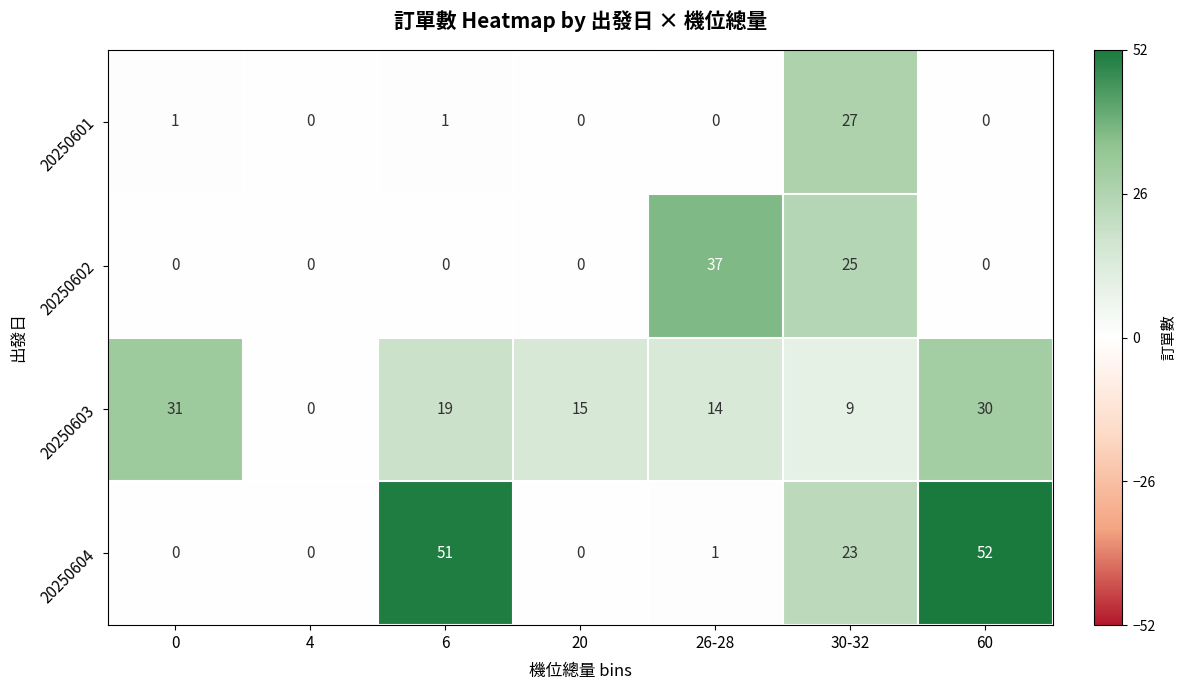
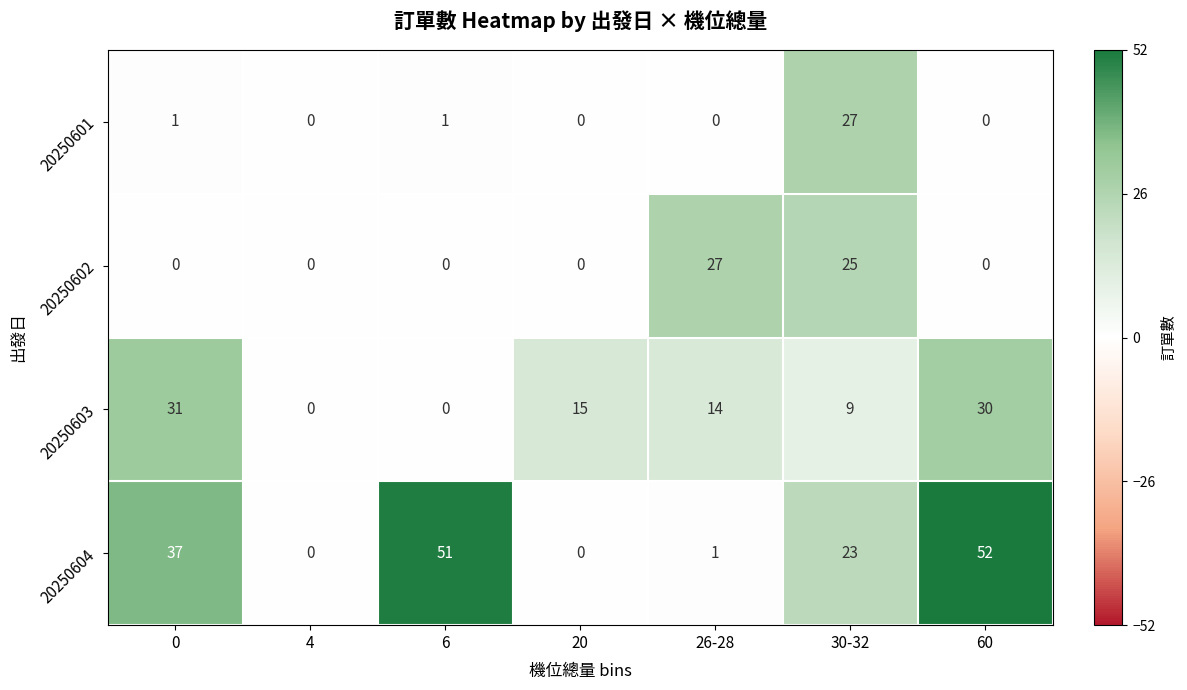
20250602, 26-28: 37 -> 27
20250603, 6: 19 -> 0
20250604, 0: 0 -> 37
